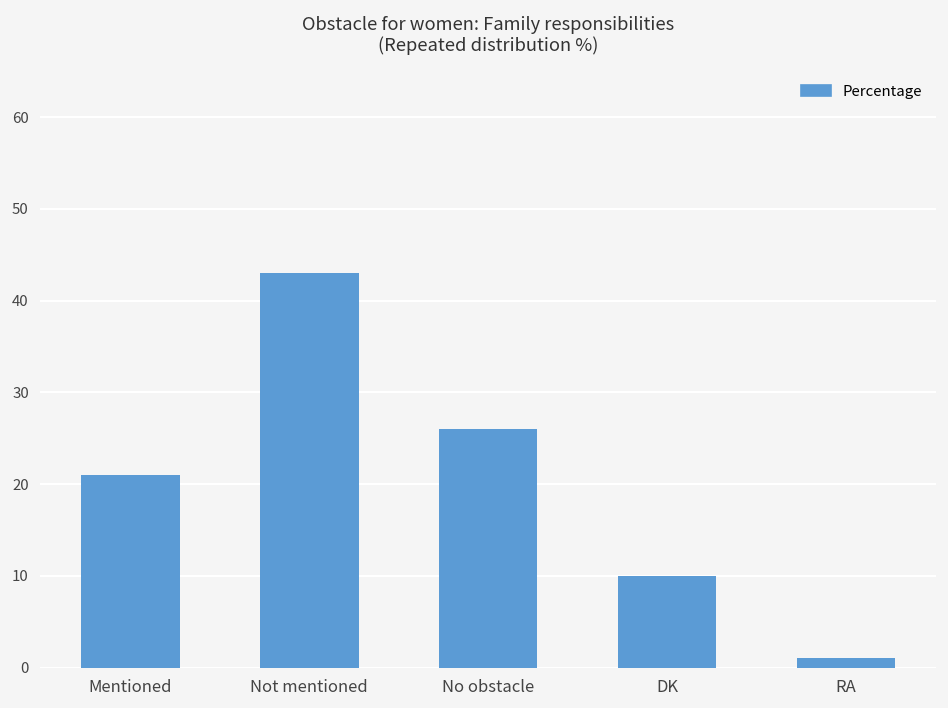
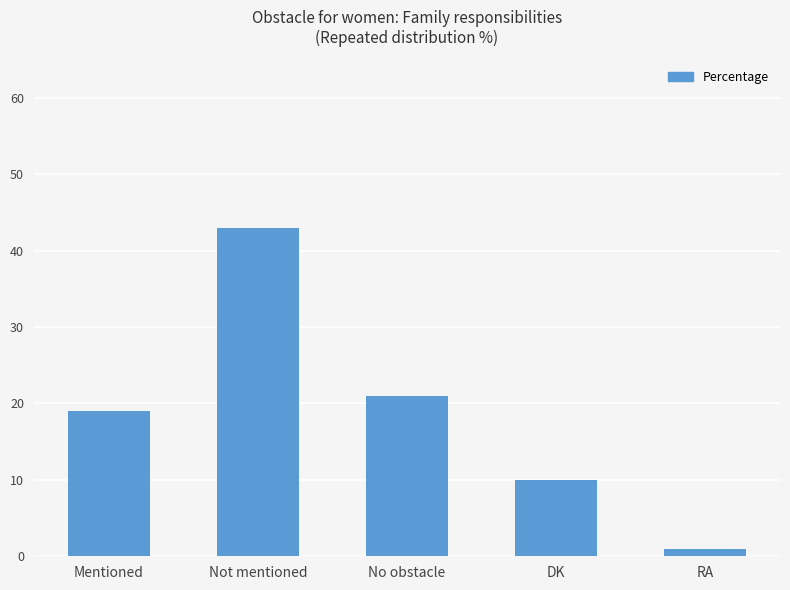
Mentioned: 21 -> 19
No obstacle: 26 -> 21
